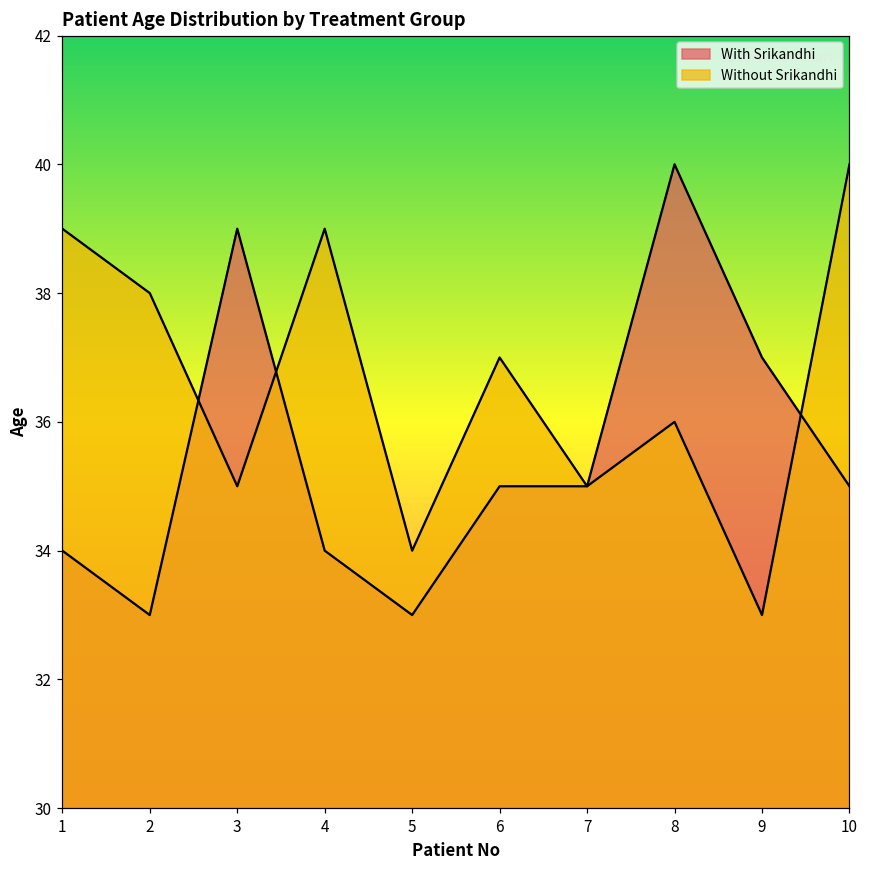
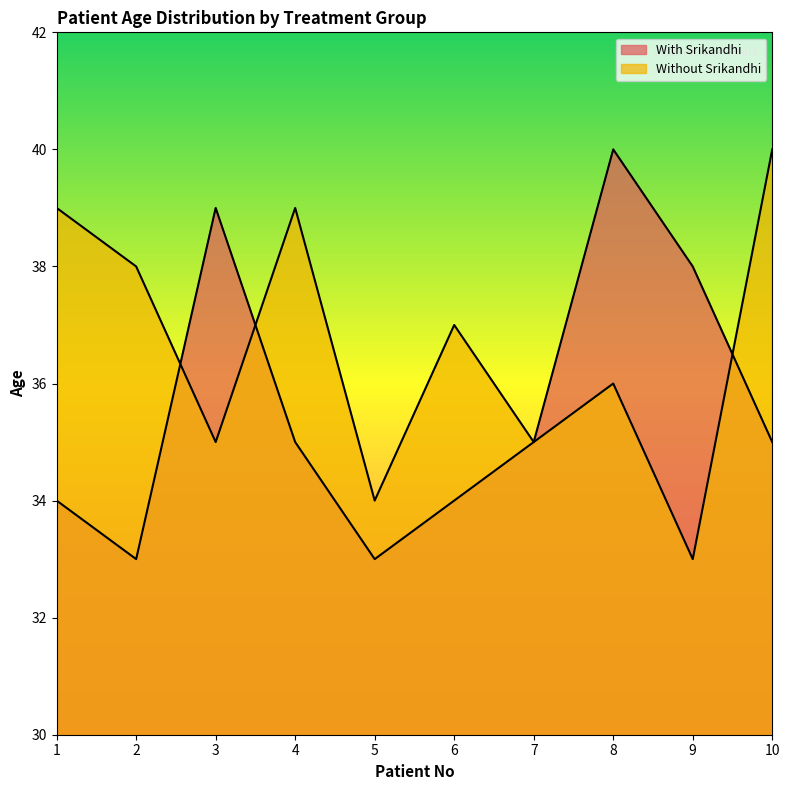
With Srikandhi, 4: 34 -> 35
With Srikandhi, 6: 35 -> 34
With Srikandhi, 9: 37 -> 38
